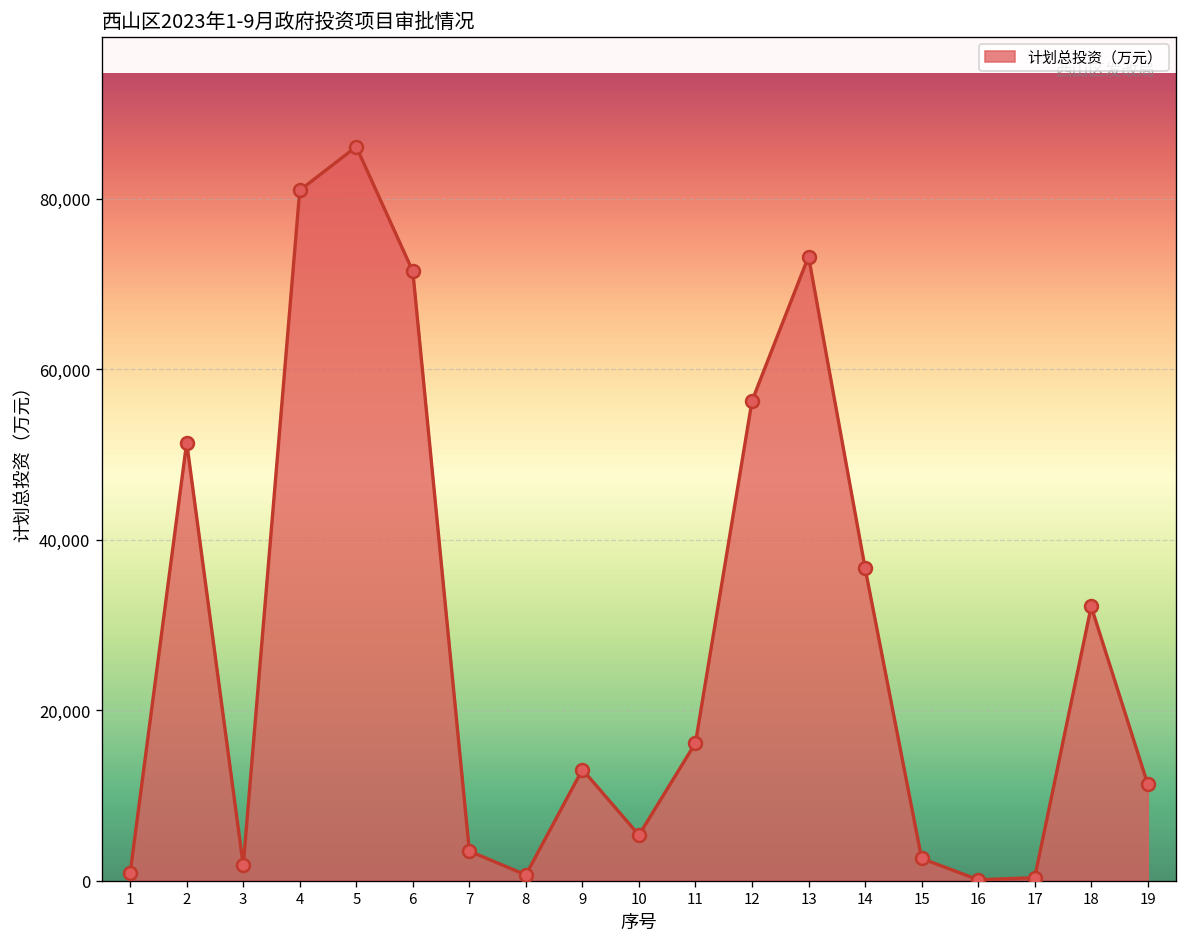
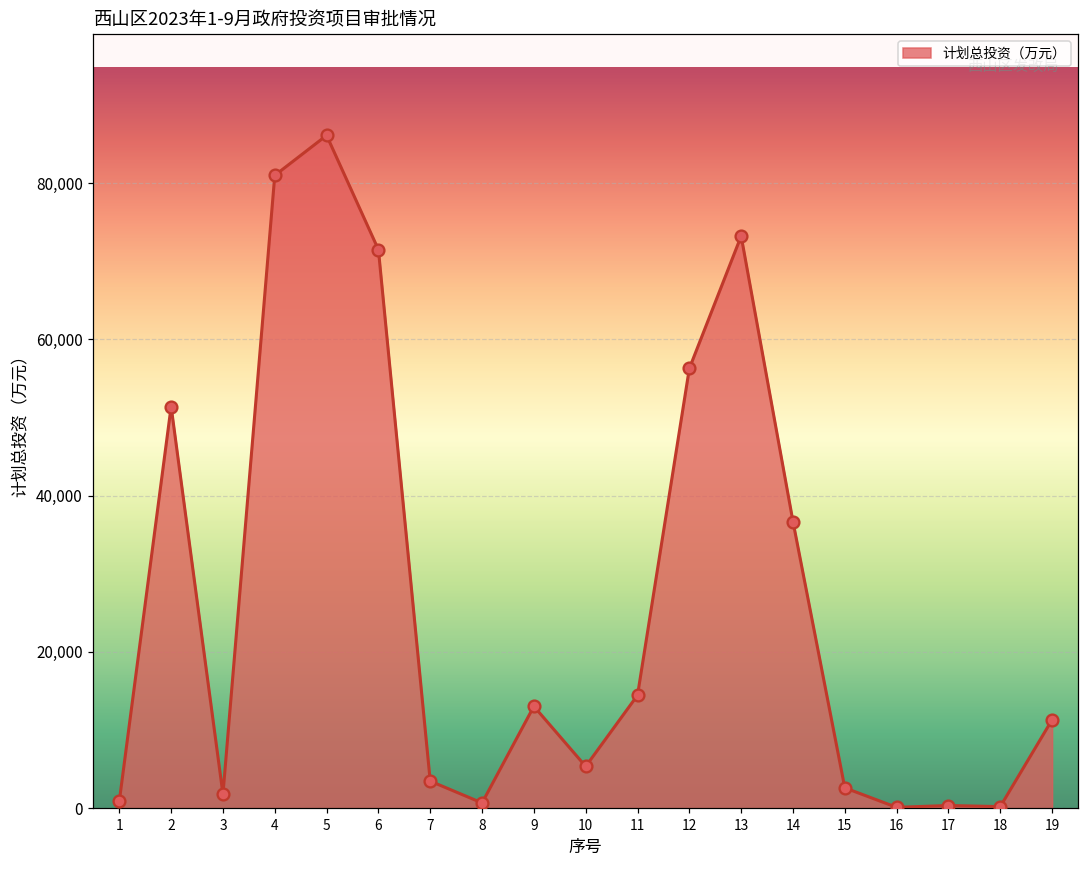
11: 16,000 -> 14,000
18: 32,000 -> 0
